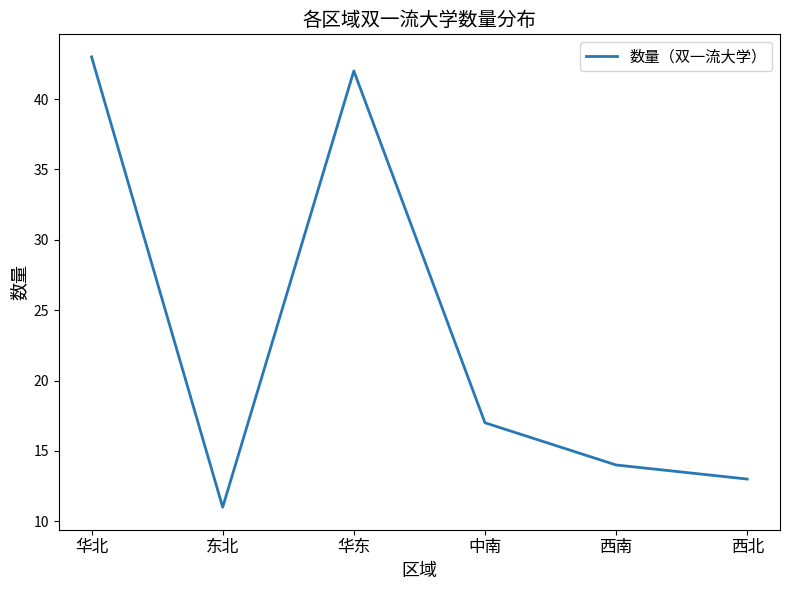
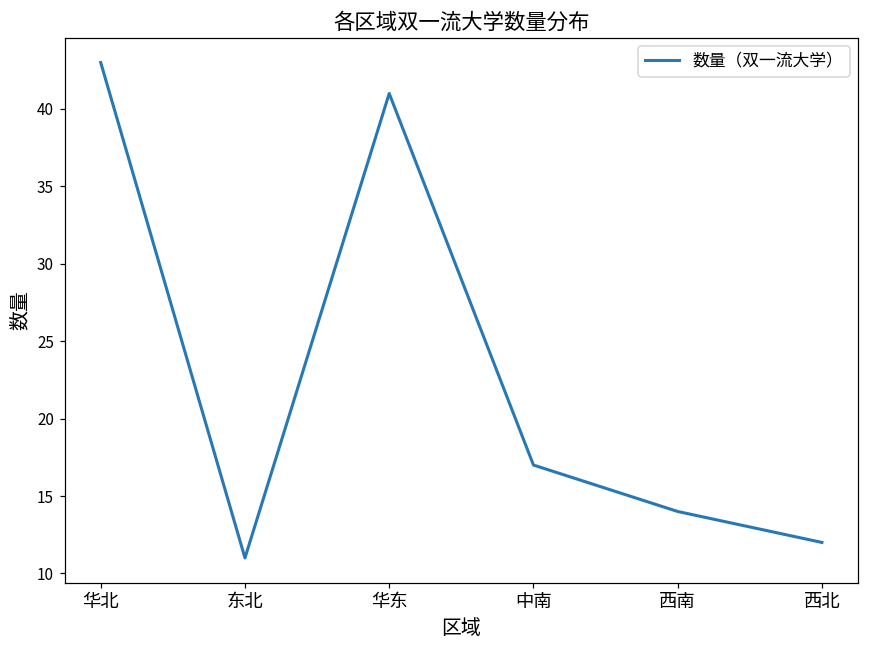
华东: 42 -> 41
西北: 13 -> 12
